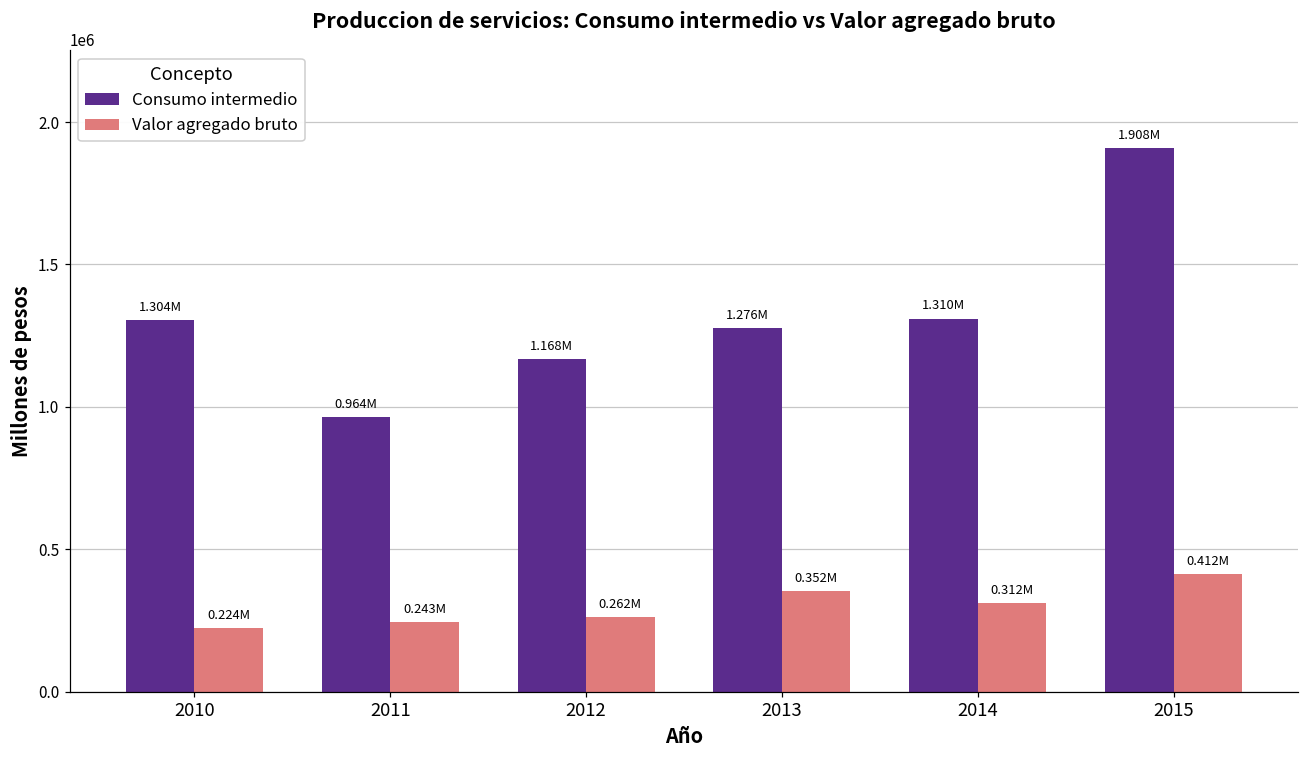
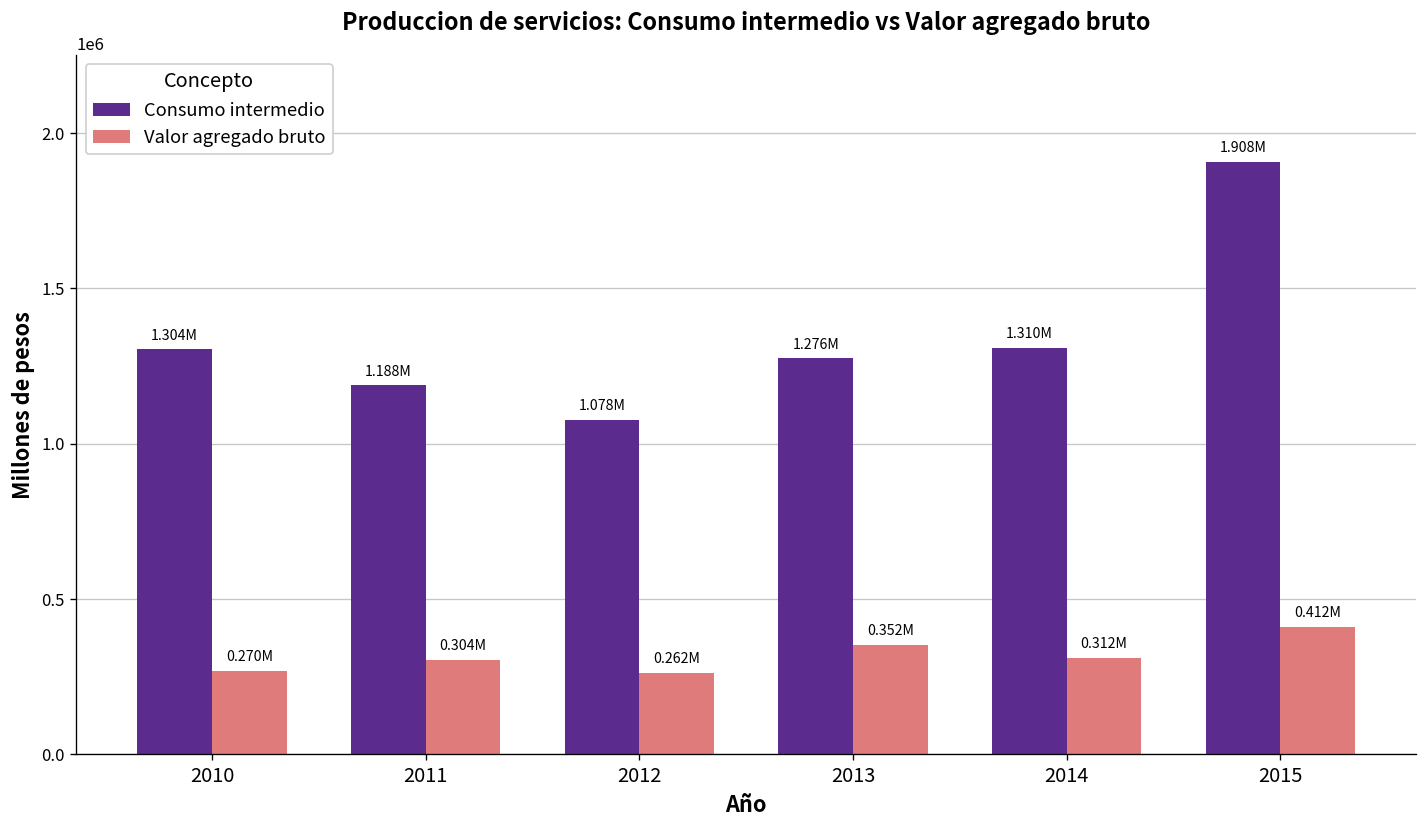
Valor agregado bruto, 2010: 0.224M -> 0.270M
Consumo intermedio, 2011: 0.964M -> 1.188M
Valor agregado bruto, 2011: 0.243M -> 0.304M
Consumo intermedio, 2012: 1.168M -> 1.078M
